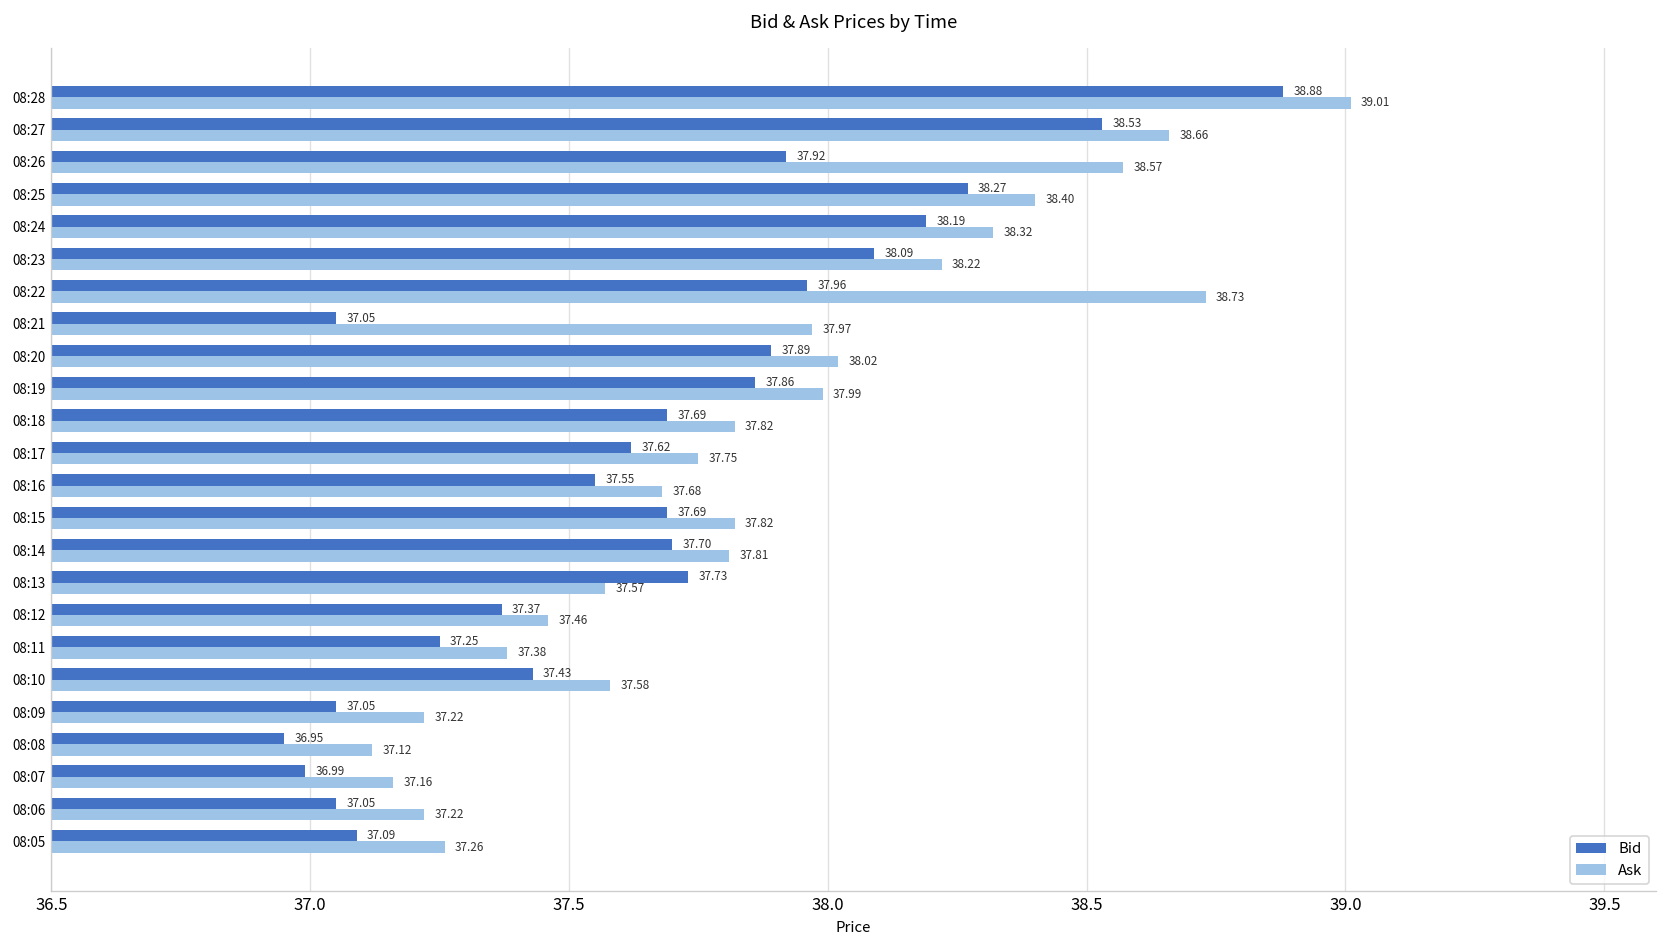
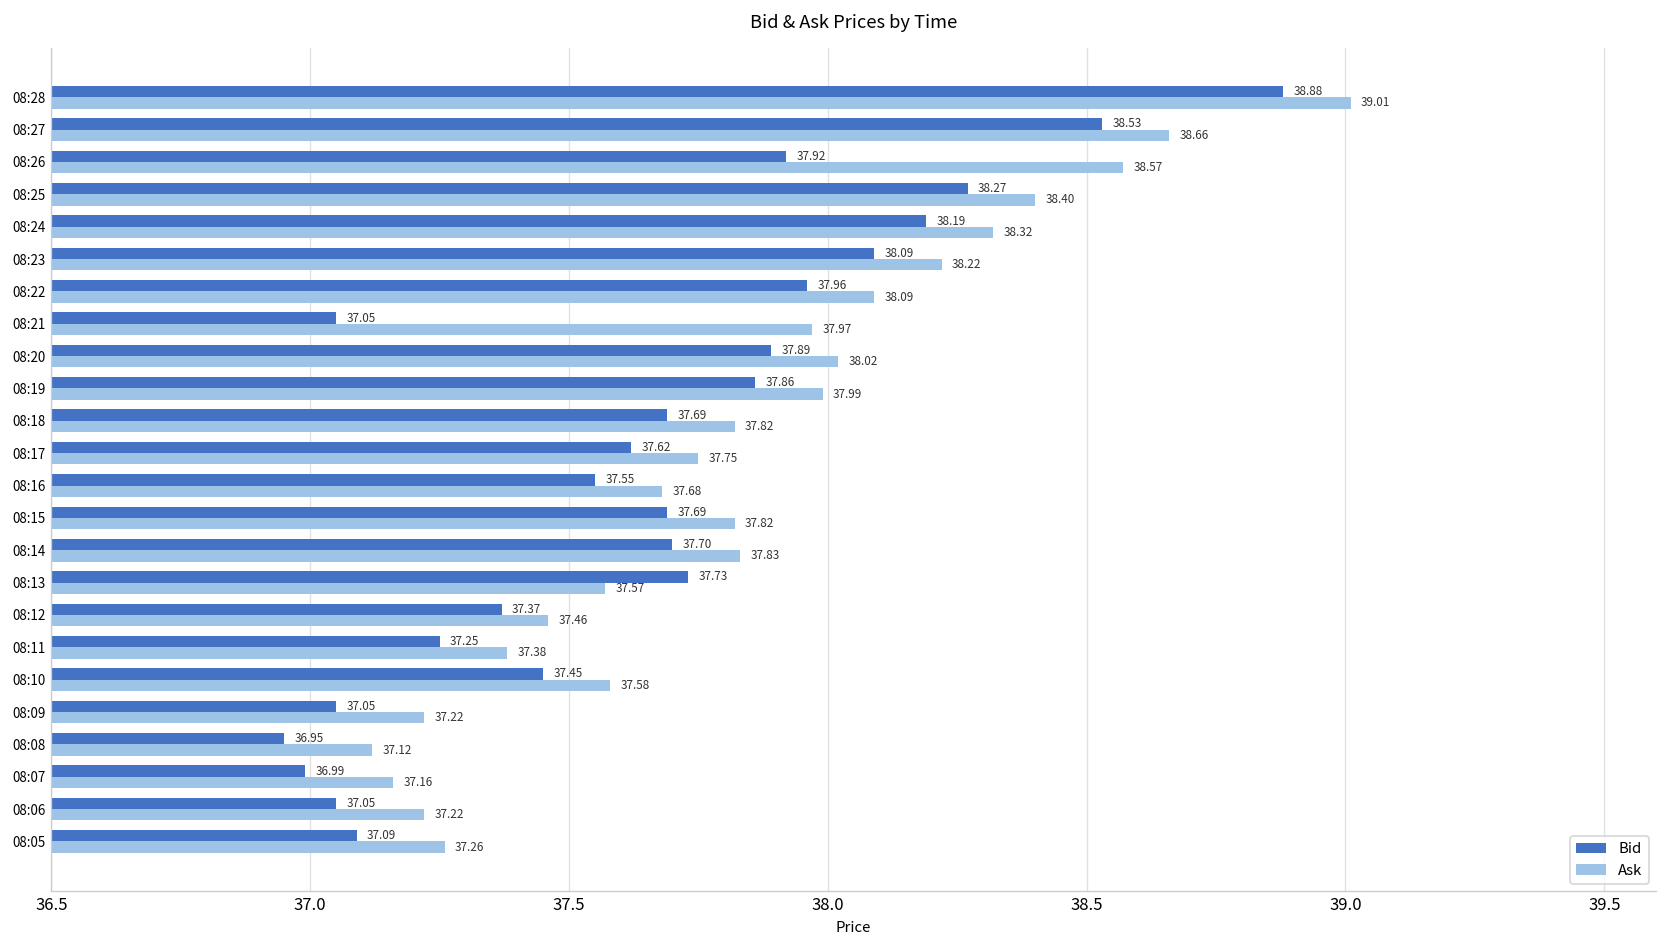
Ask, 08:22: 38.73 -> 38.09
Ask, 08:14: 37.81 -> 37.83
Bid, 08:10: 37.43 -> 37.45
